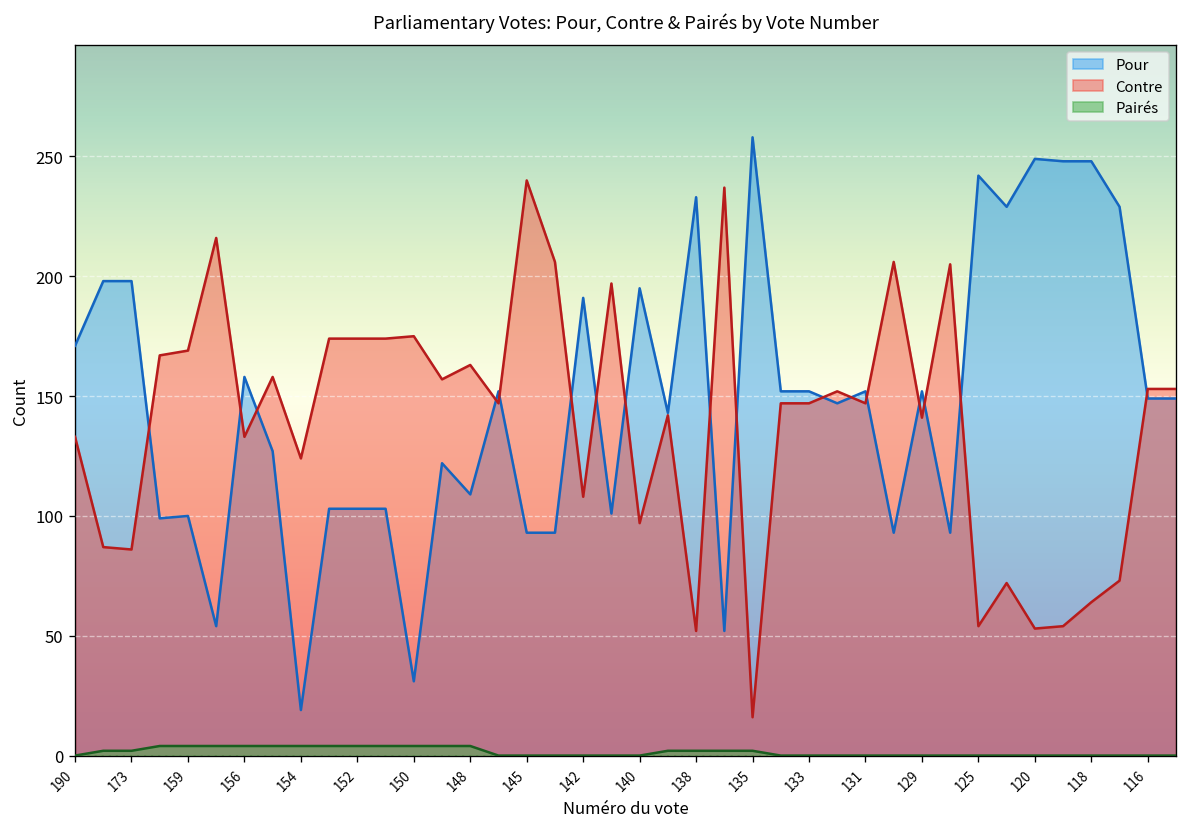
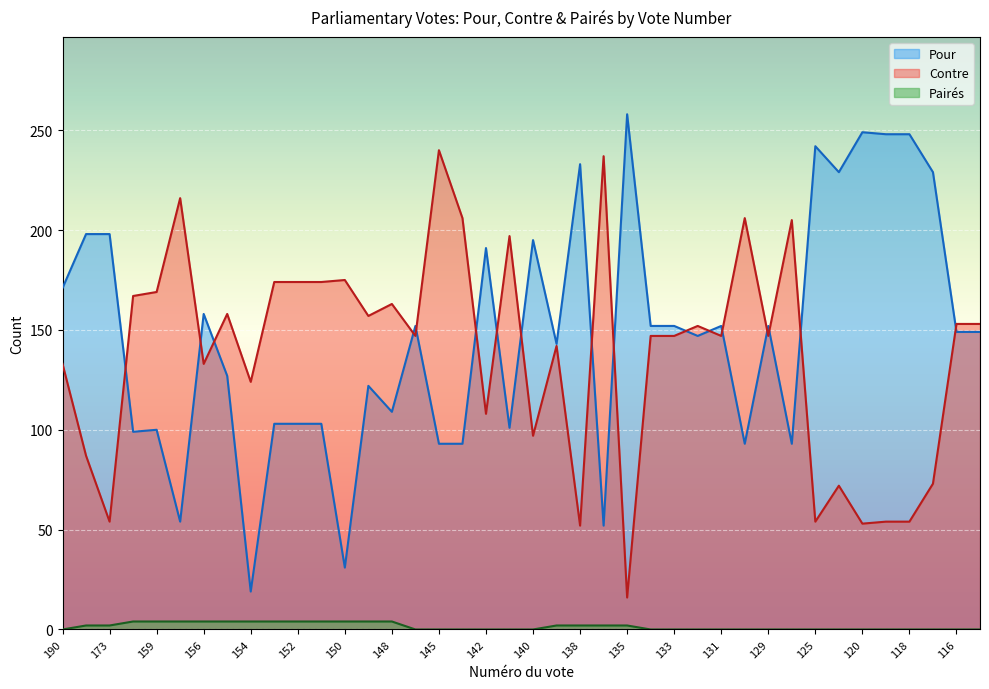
Contre, 173: 86 -> 54
Contre, 129: 141 -> 147
Contre, 118: 64 -> 54
